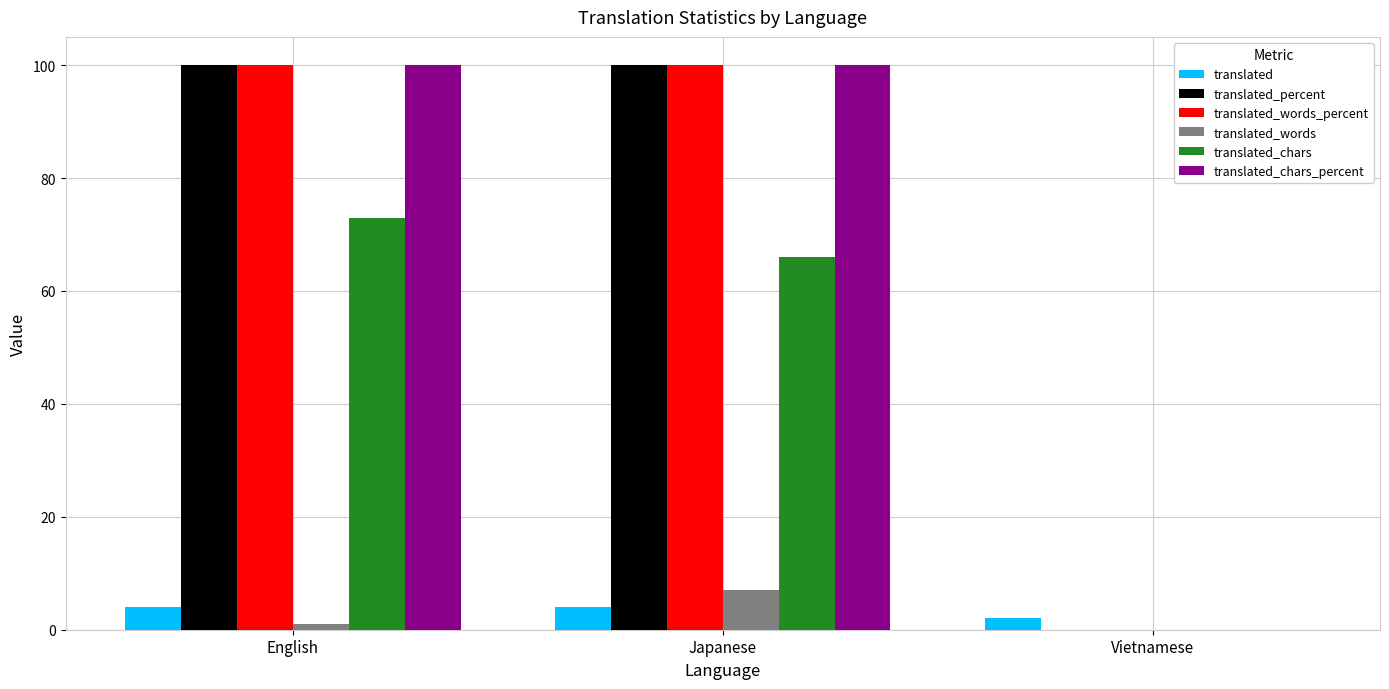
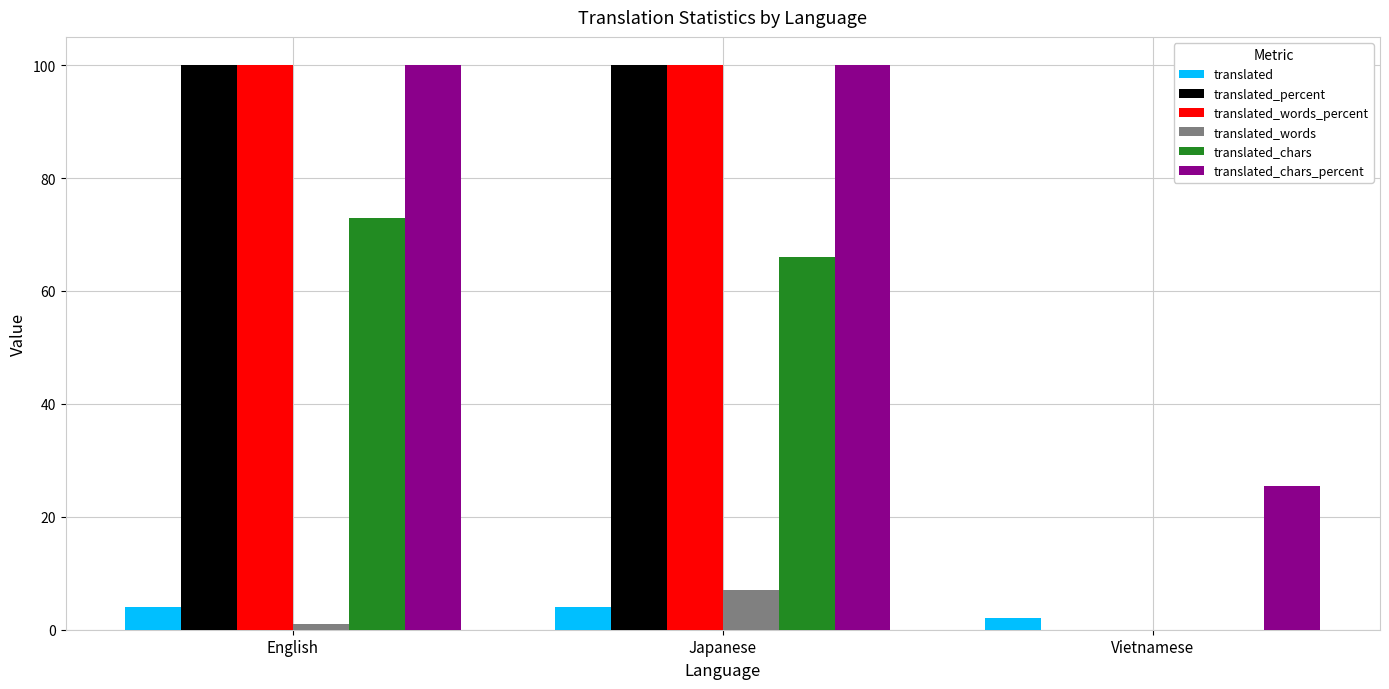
translated_chars_percent, Vietnamese: 0 -> 26
